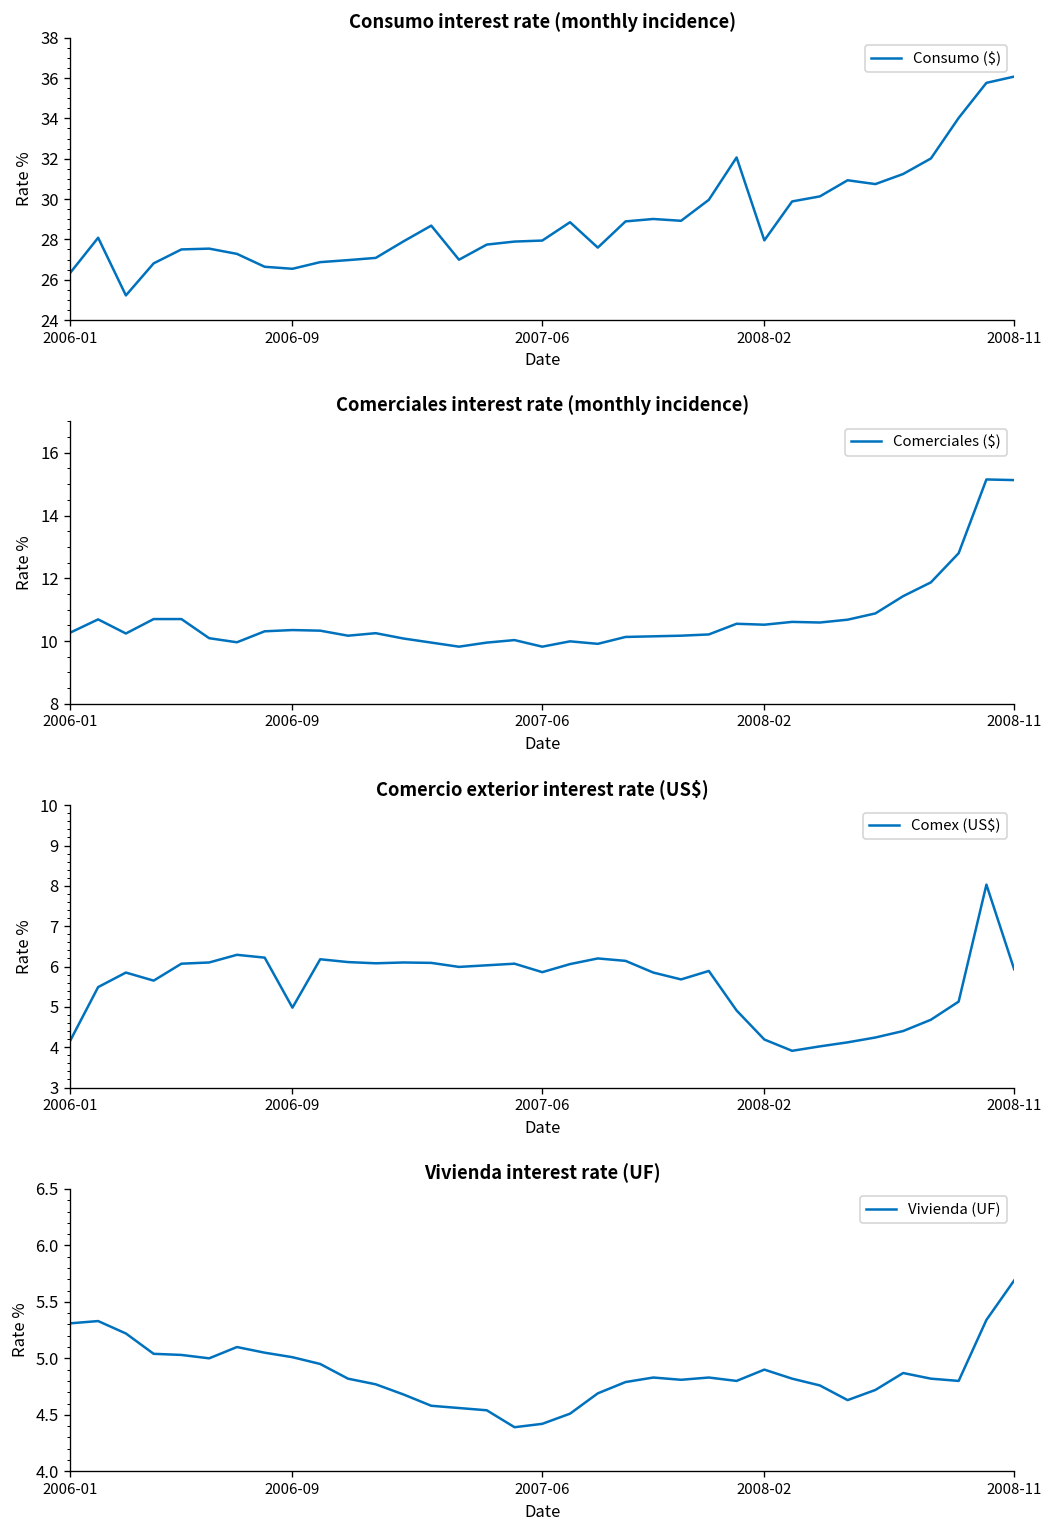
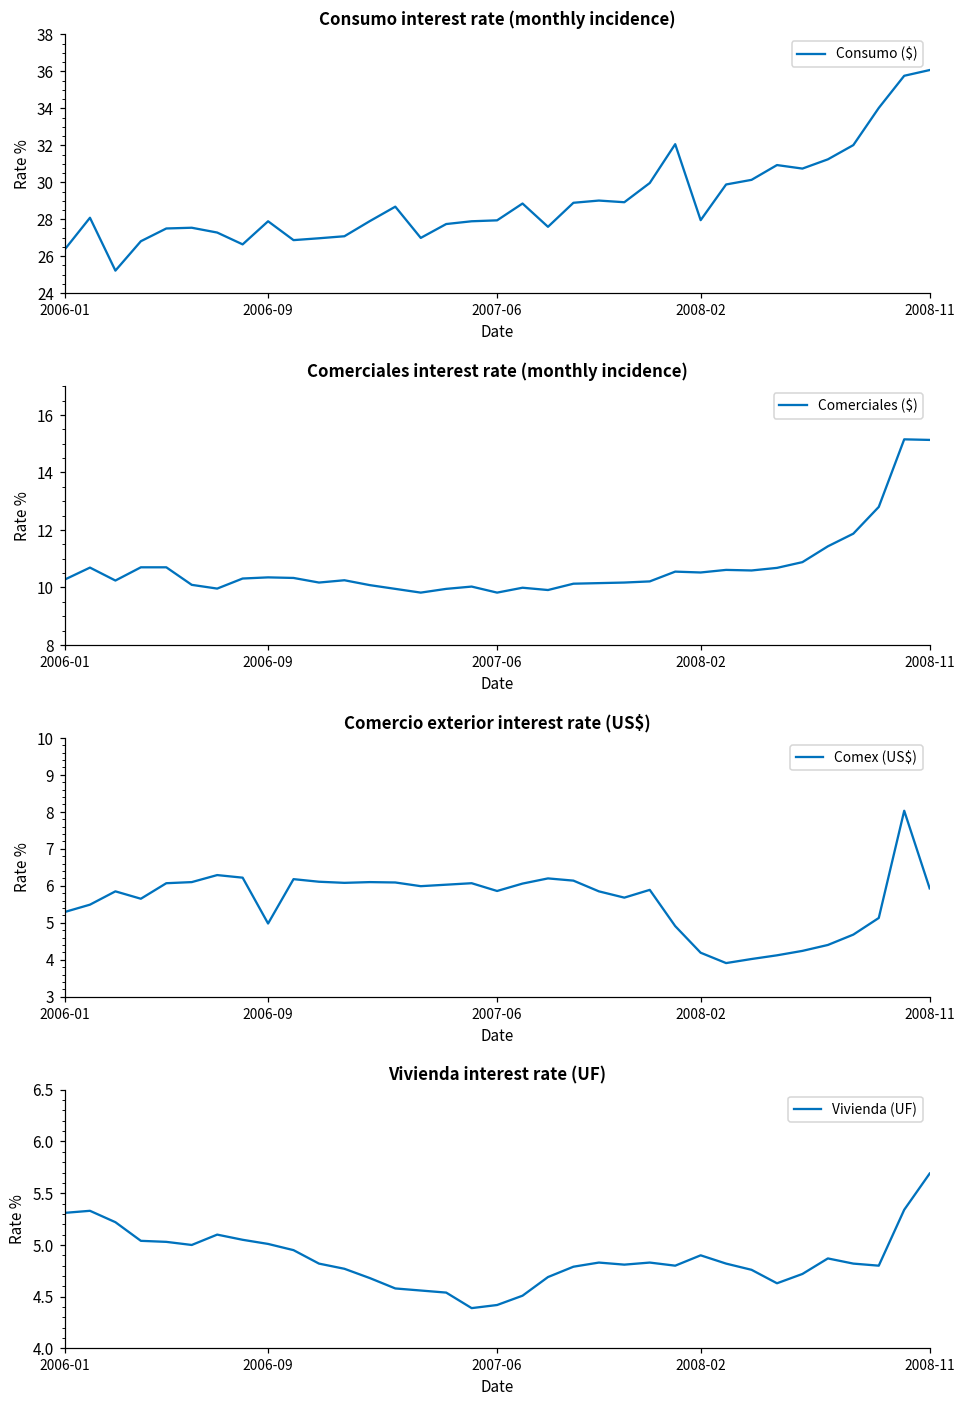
Consumo interest rate (monthly incidence), 2006-09: 26.5 -> 27.9
Comercio exterior interest rate (US$), 2006-01: 4.2 -> 5.3
